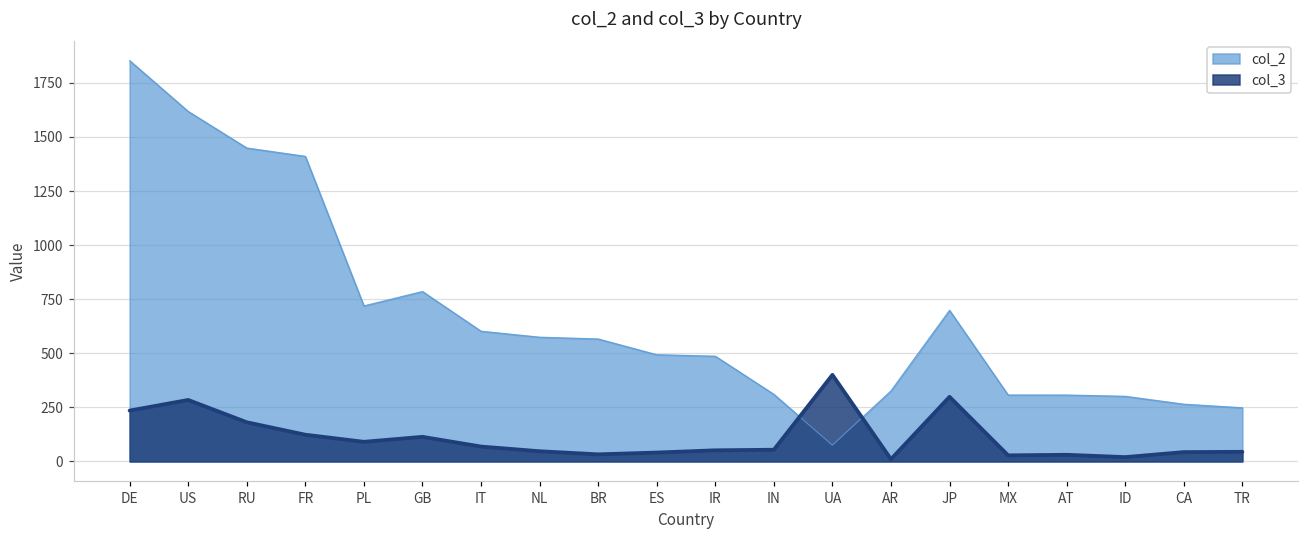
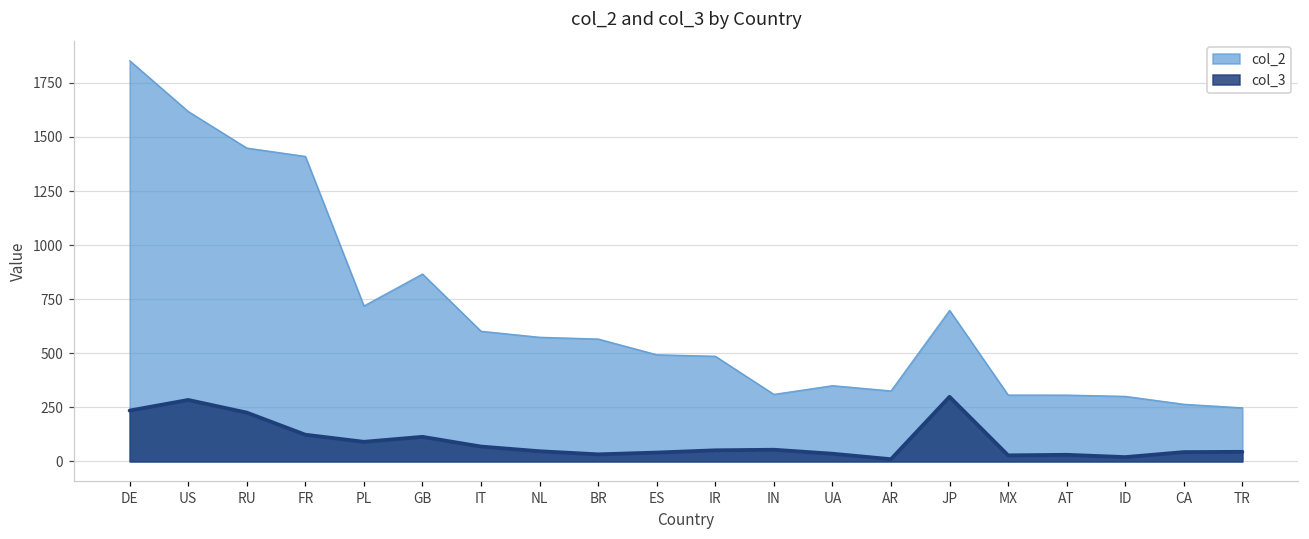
col_3, RU: 180 -> 230
col_2, GB: 790 -> 870
col_2, UA: 80 -> 350
col_3, UA: 400 -> 40
